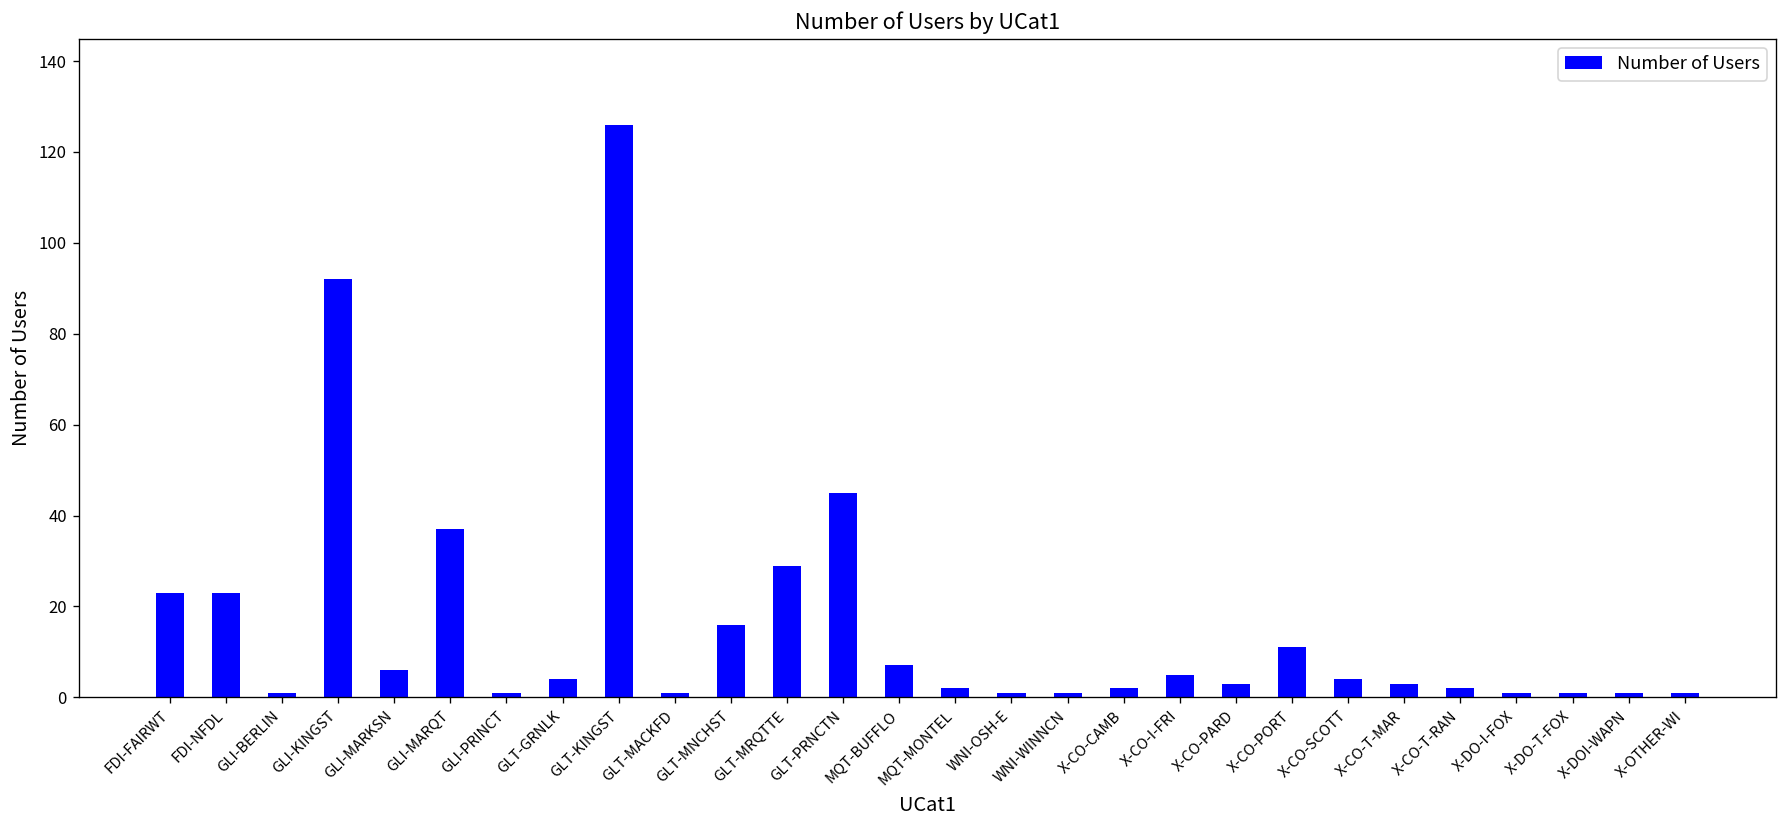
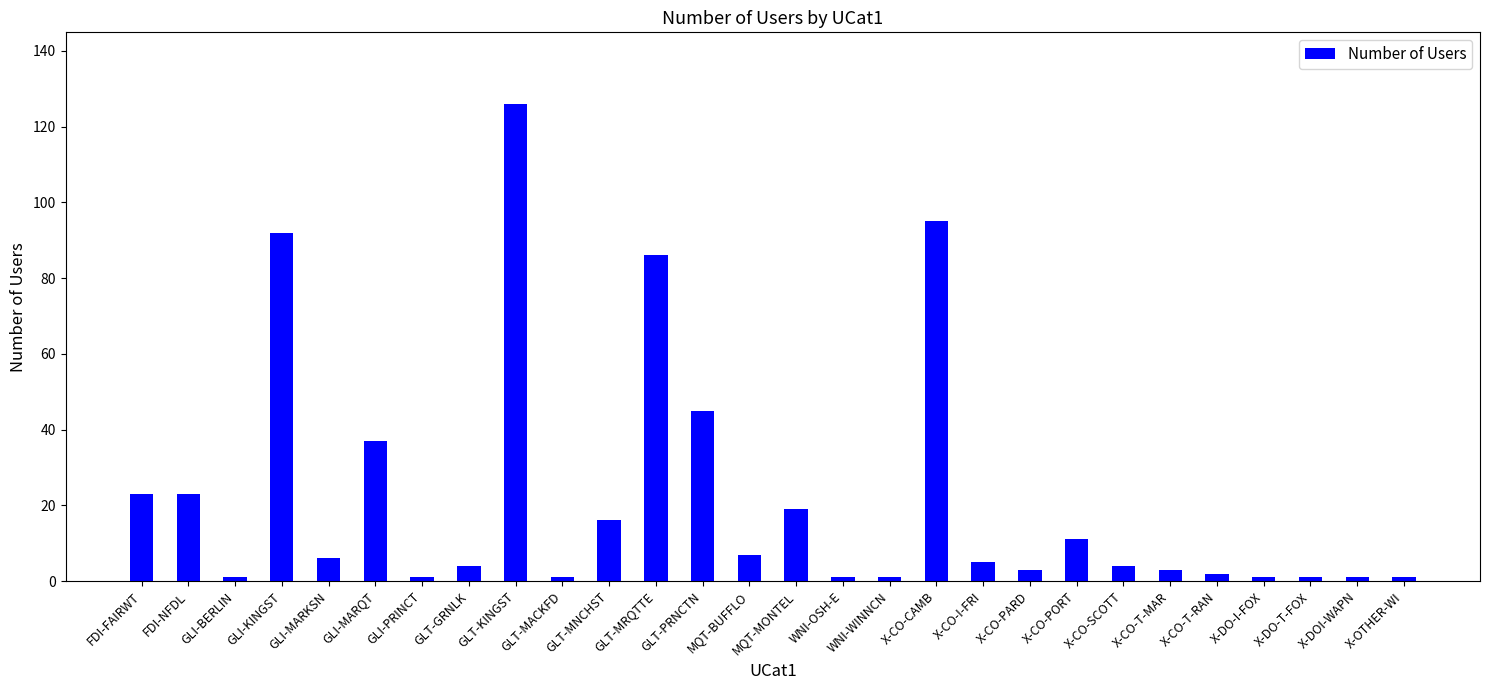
GLT-MRQTTE: 29 -> 86
MQT-MONTEL: 2 -> 19
X-CO-CAMB: 2 -> 95
